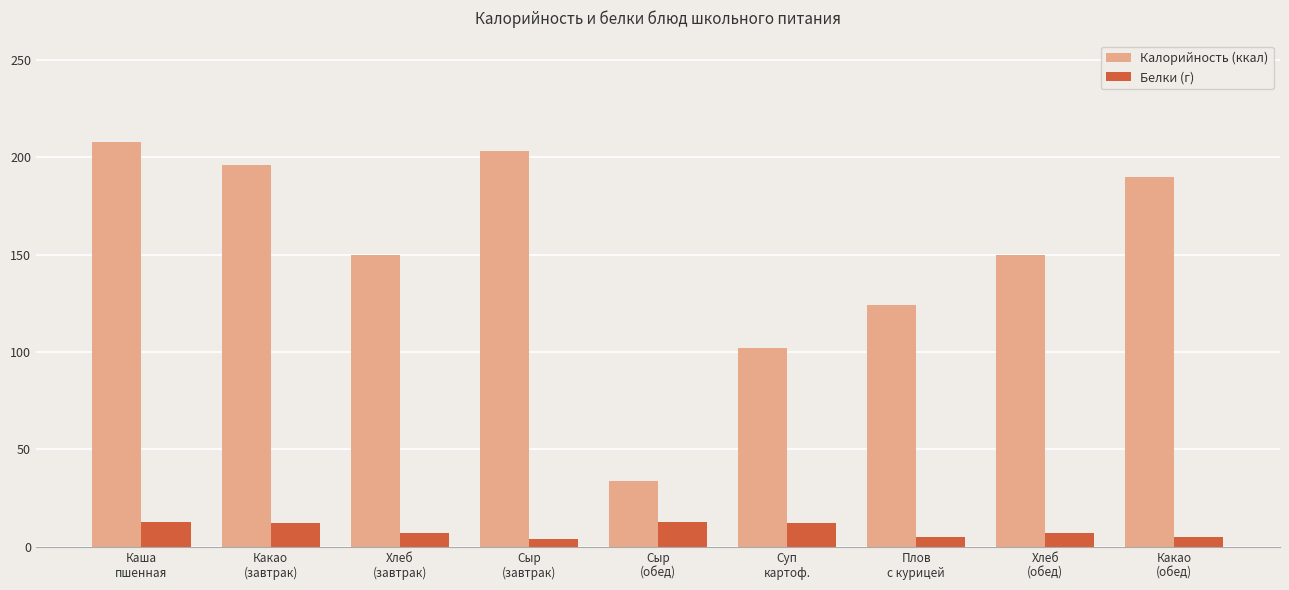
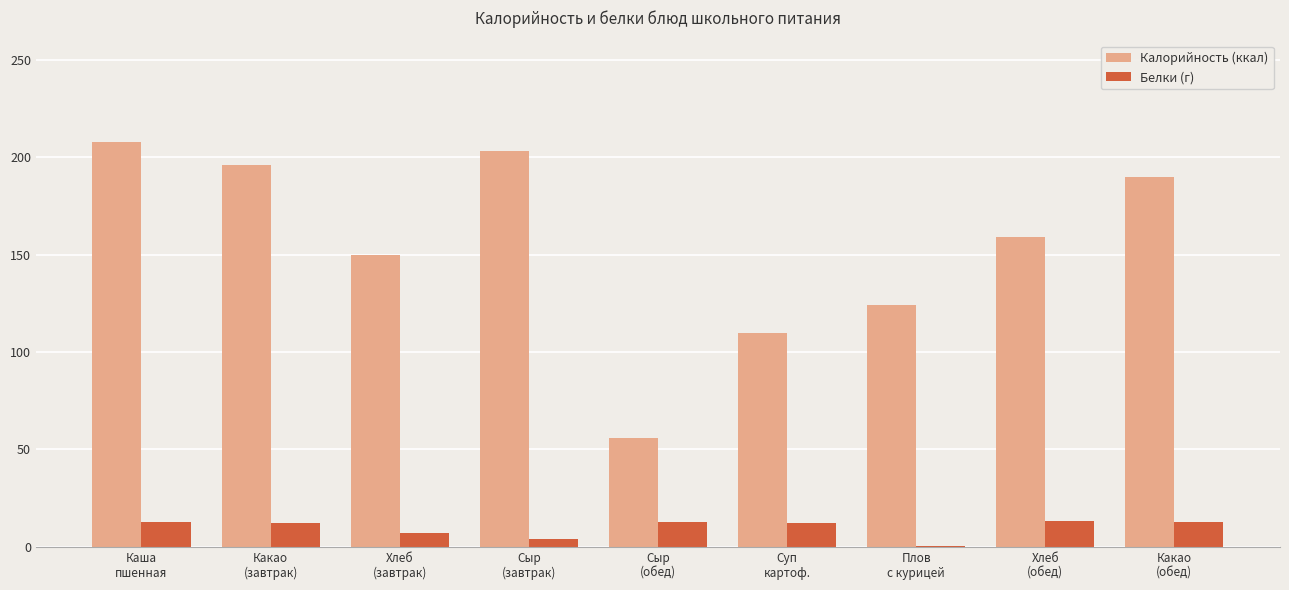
Калорийность (ккал), Сыр (обед): 34 -> 56
Калорийность (ккал), Суп картоф.: 102 -> 110
Белки (г), Плов с курицей: 5 -> 1
Калорийность (ккал), Хлеб (обед): 150 -> 159
Белки (г), Хлеб (обед): 7 -> 13
Белки (г), Какао (обед): 5 -> 13
